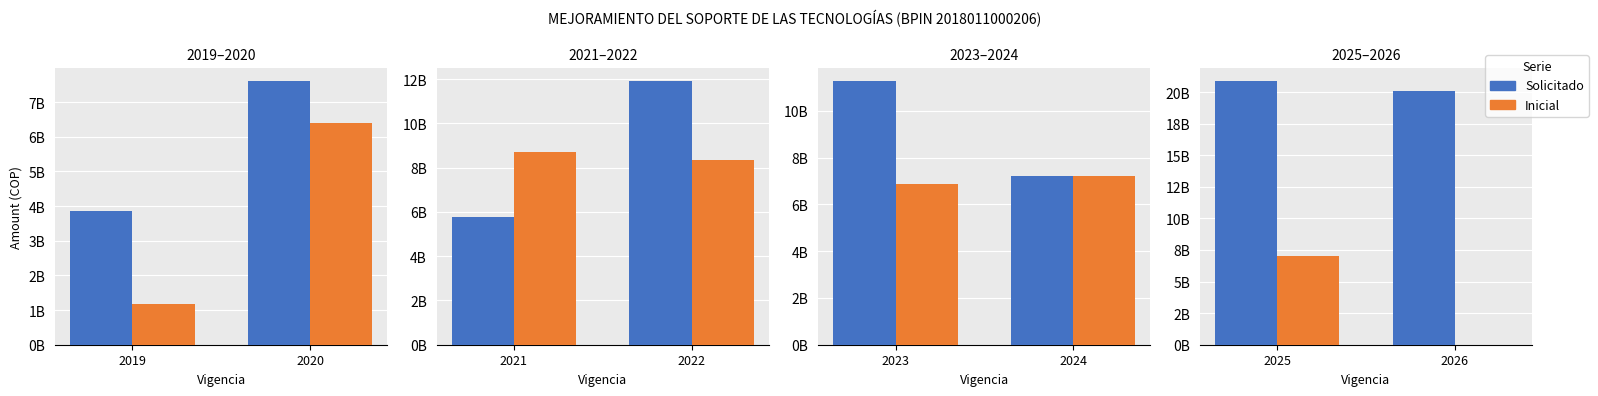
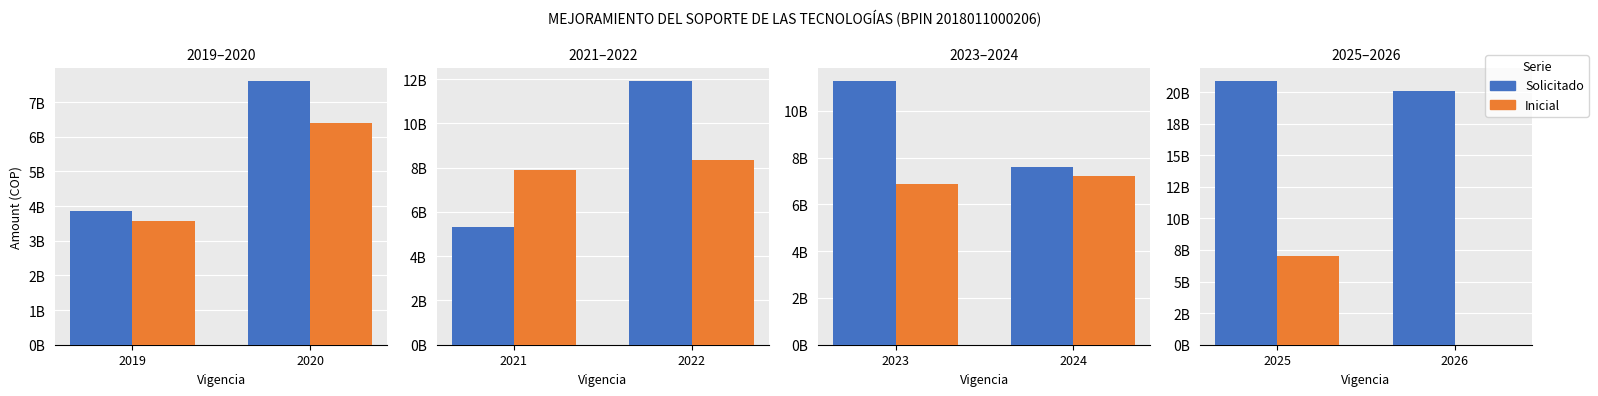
2019–2020, Inicial, 2019: 1200000000 -> 3600000000
2021–2022, Solicitado, 2021: 5800000000 -> 5300000000
2021–2022, Inicial, 2021: 8700000000 -> 7900000000
2023–2024, Solicitado, 2024: 7200000000 -> 7600000000
